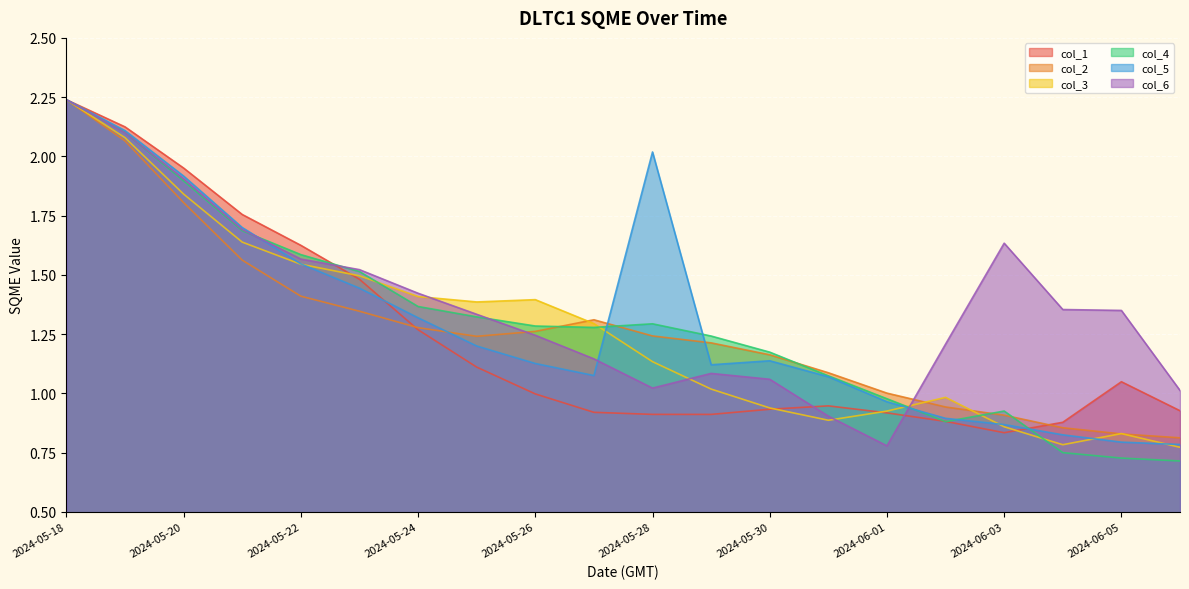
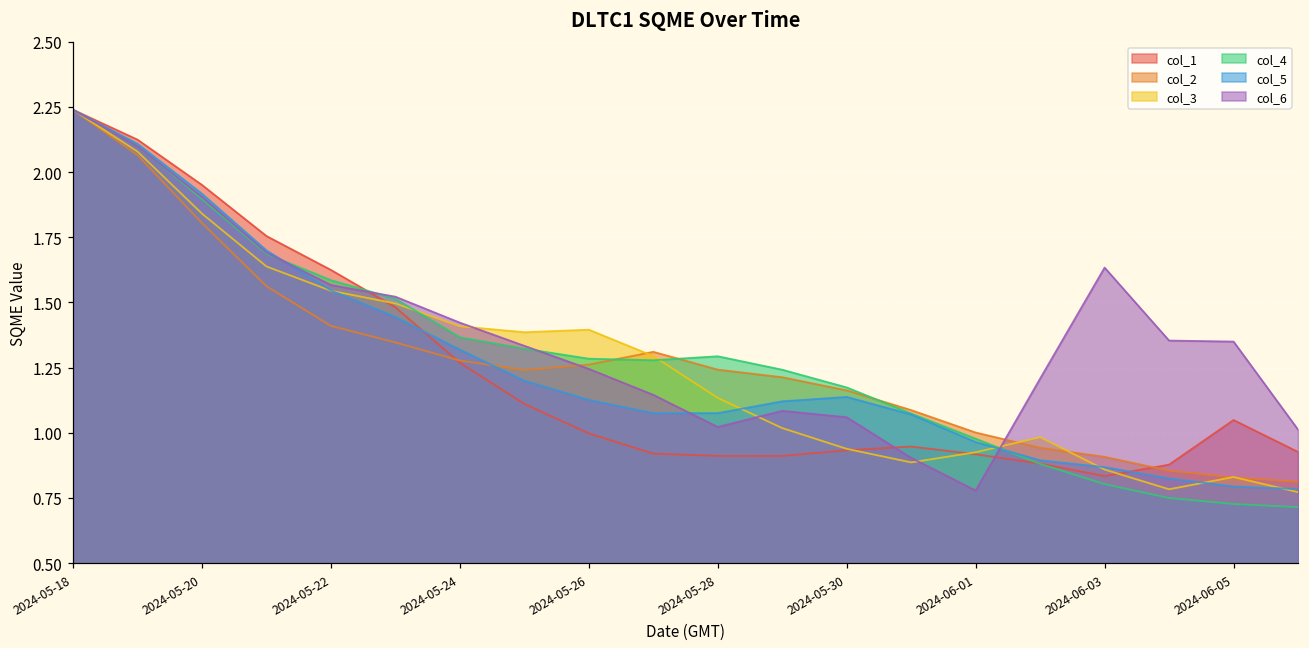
col_5, 2024-05-28: 2.02 -> 1.08
col_4, 2024-06-03: 0.93 -> 0.80
